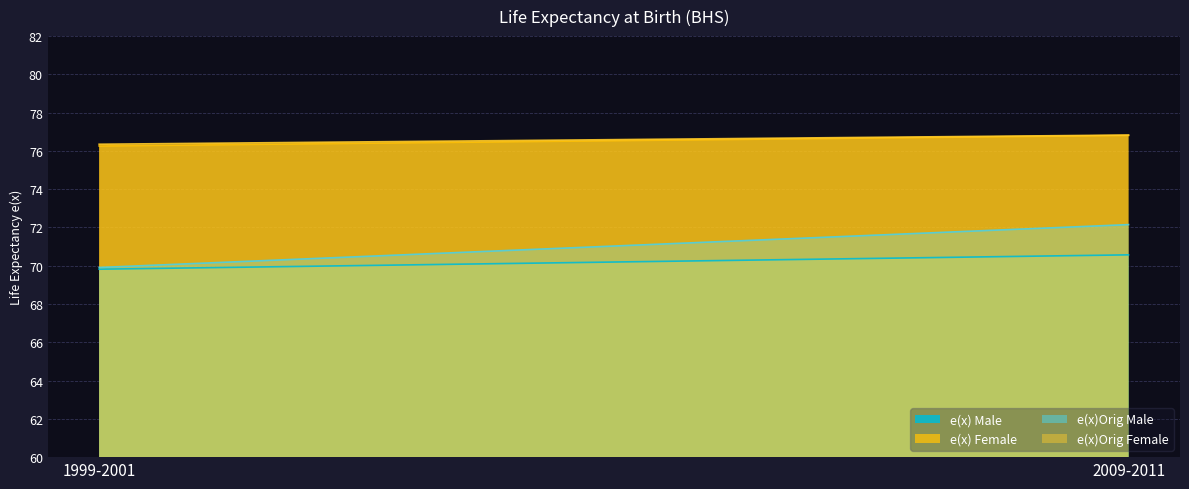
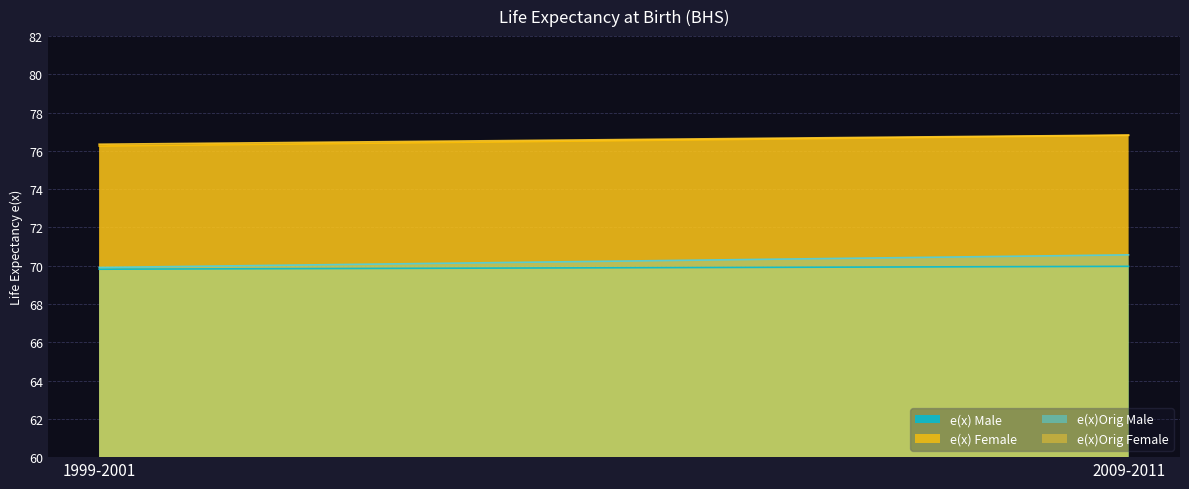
e(x) Male, 2009-2011: 70.6 -> 70.0
e(x)Orig Male, 2009-2011: 72.2 -> 70.6
